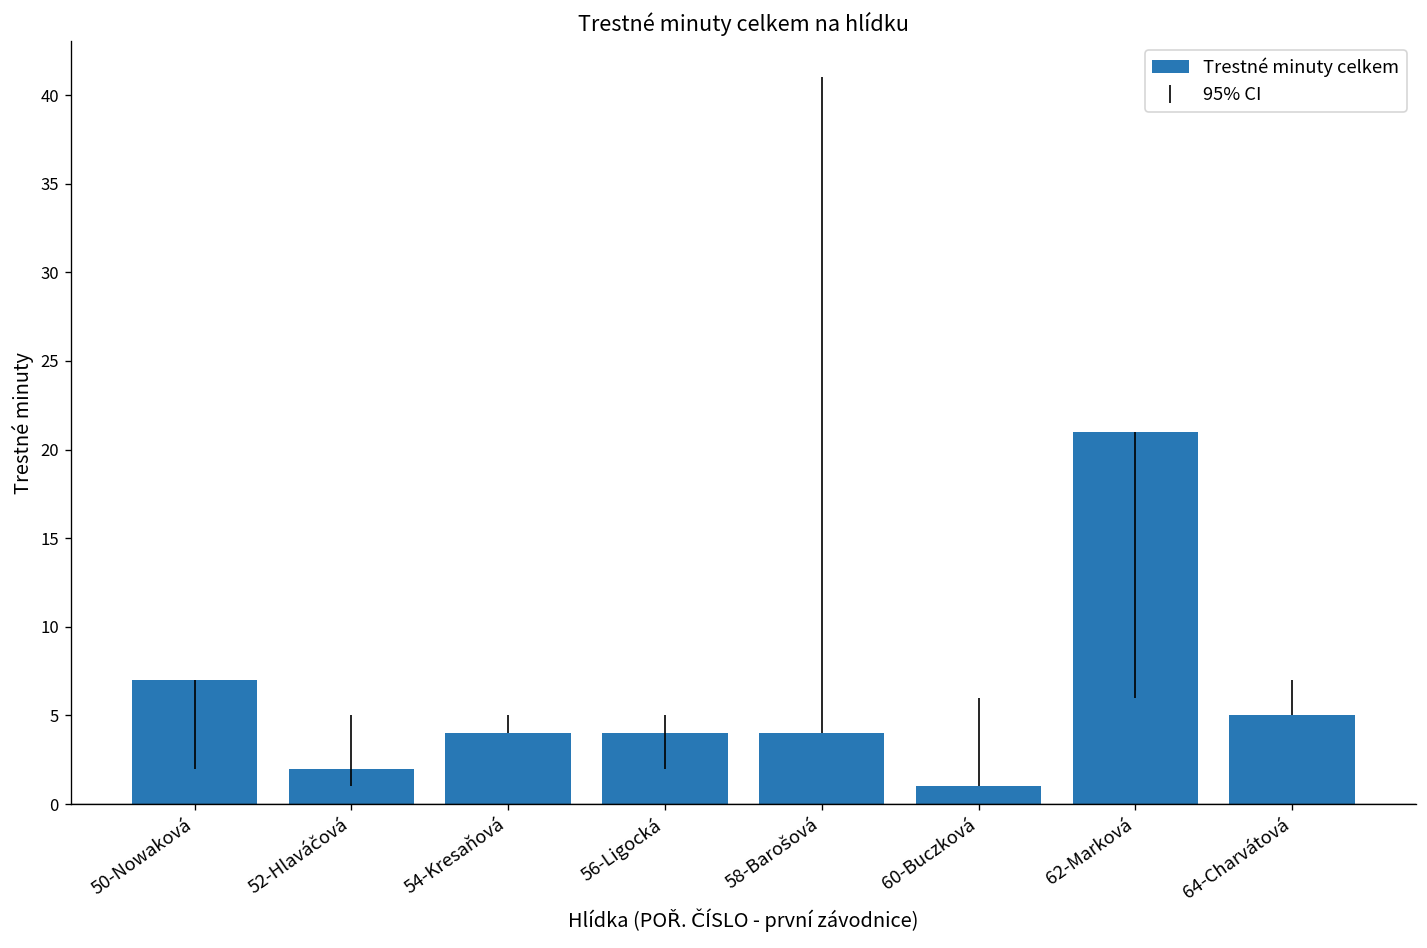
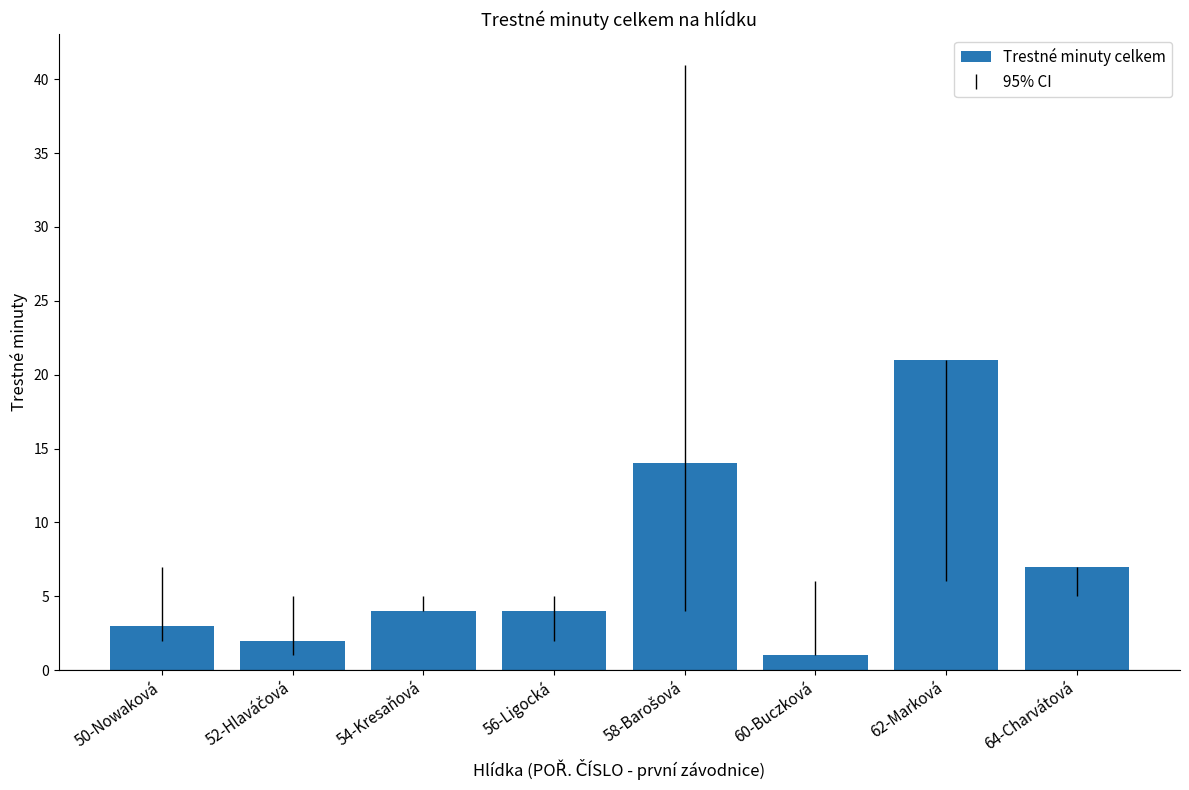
50-Nowaková: 7 -> 3
58-Barošová: 4 -> 14
64-Charvátová: 5 -> 7
